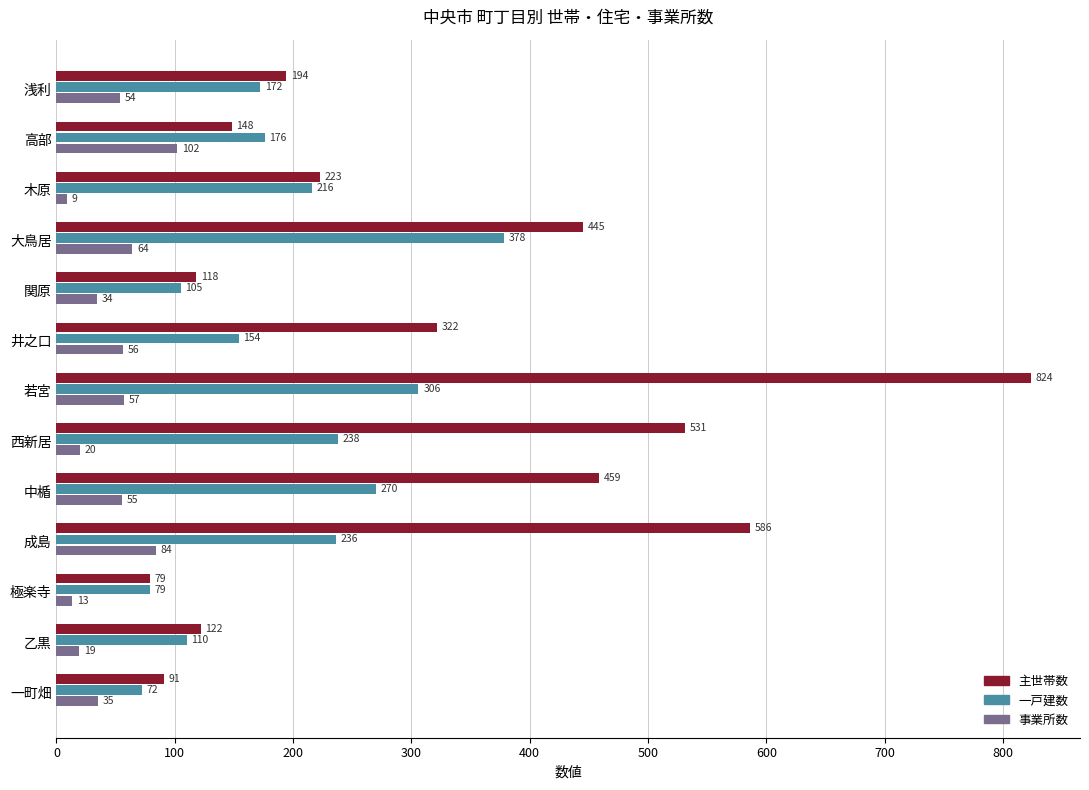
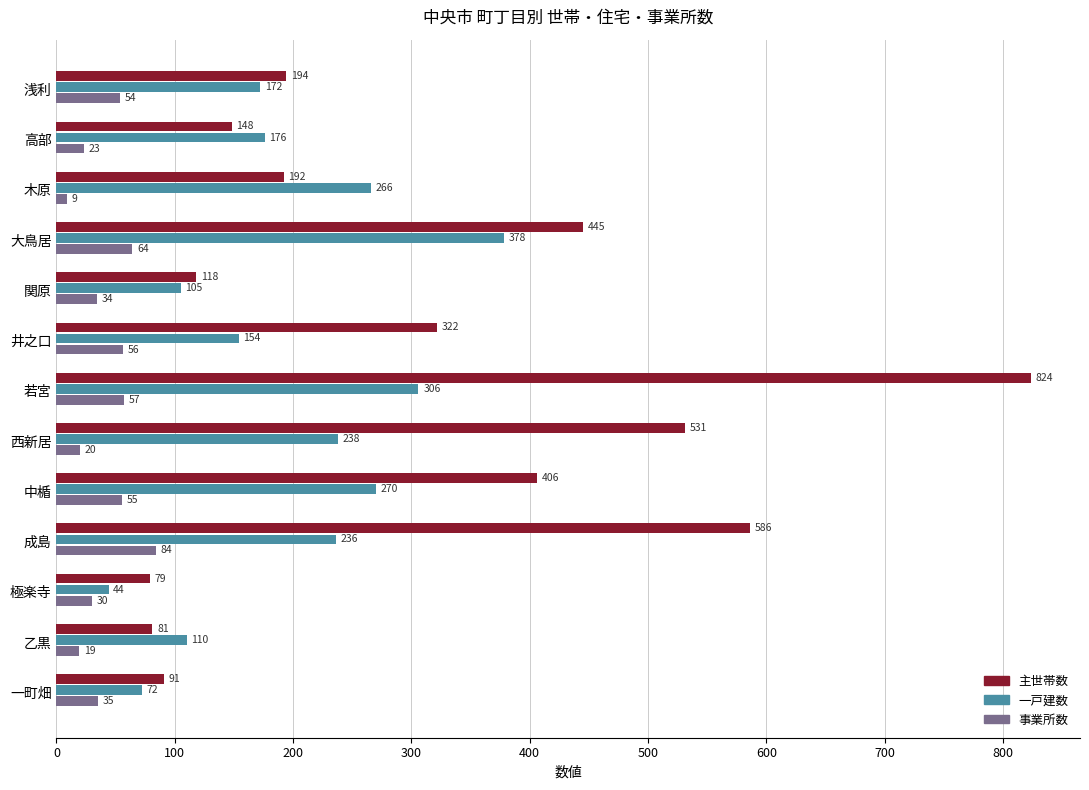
事業所数, 高部: 102 -> 23
主世帯数, 木原: 223 -> 192
一戸建数, 木原: 216 -> 266
主世帯数, 中楯: 459 -> 406
一戸建数, 極楽寺: 79 -> 44
事業所数, 極楽寺: 13 -> 30
主世帯数, 乙黒: 122 -> 81
